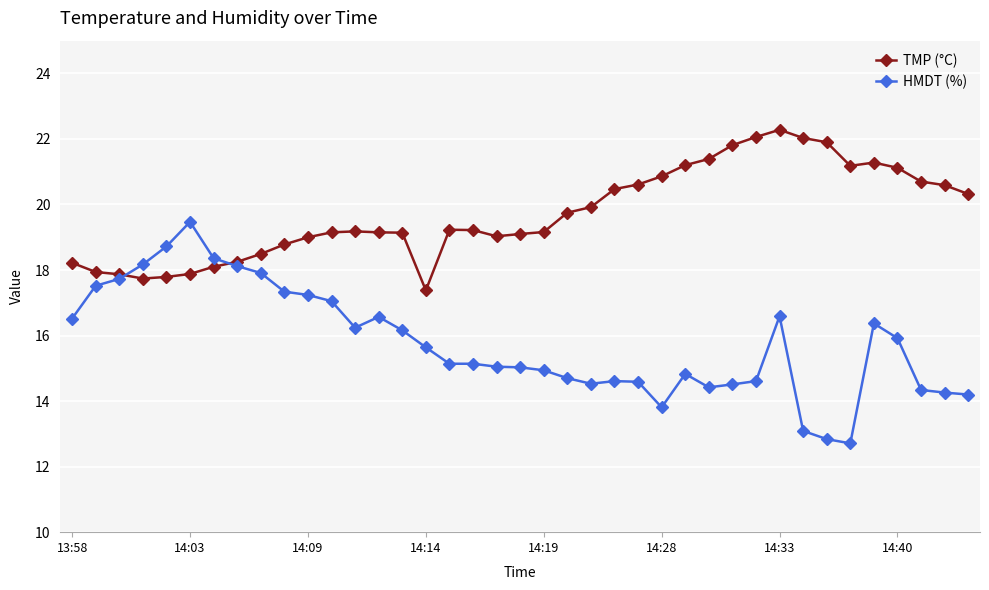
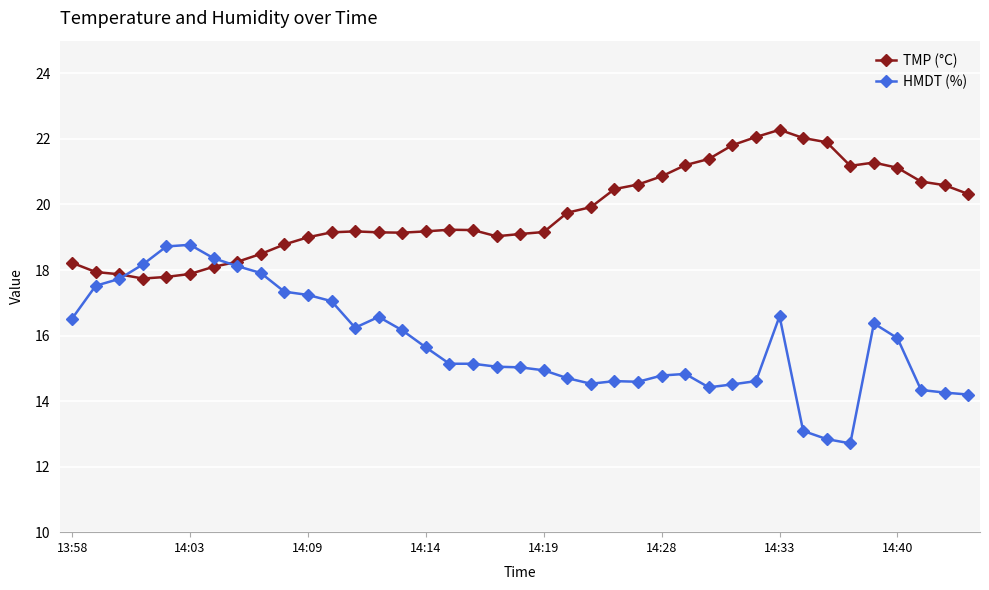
HMDT (%), 14:03: 19.5 -> 18.8
TMP (°C), 14:14: 17.4 -> 19.2
HMDT (%), 14:28: 13.8 -> 14.8
